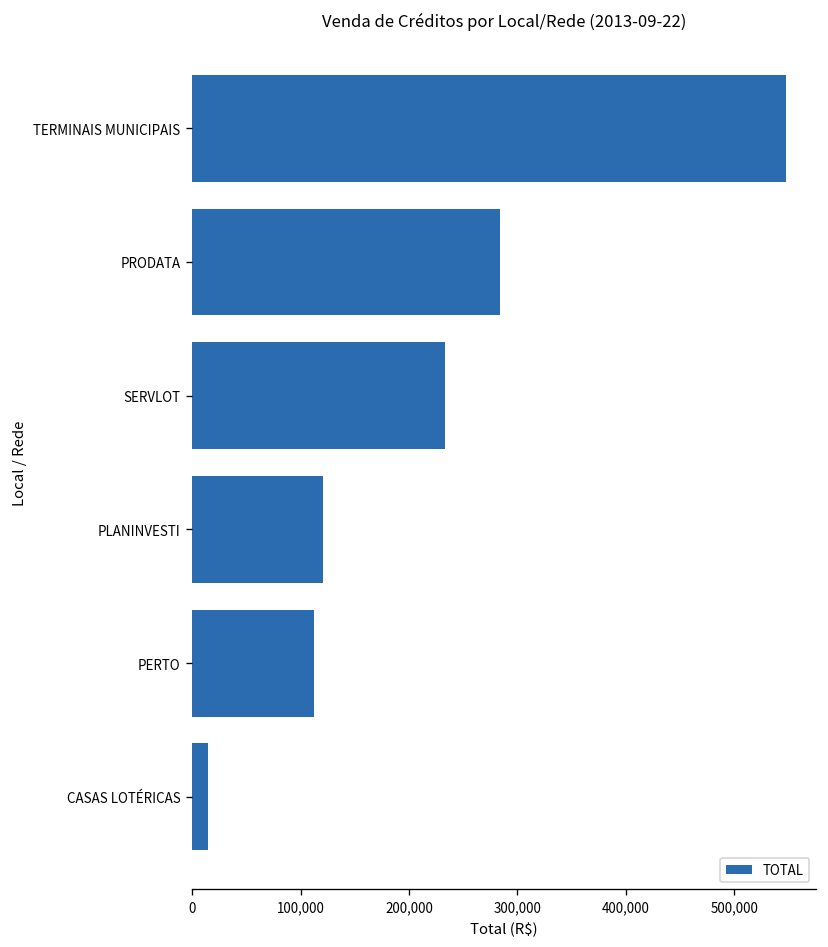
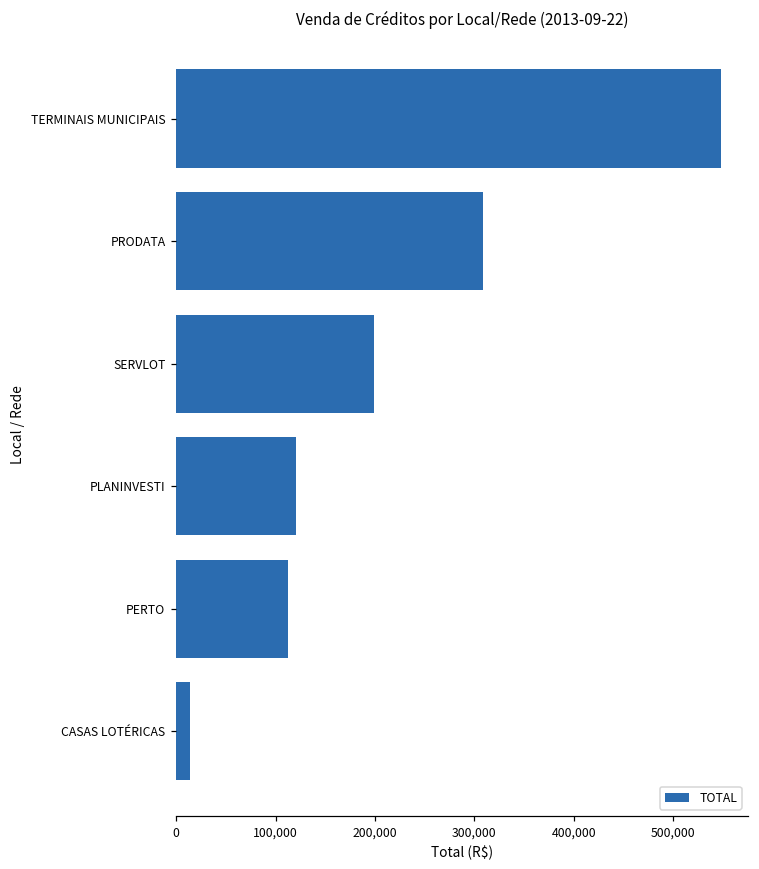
PRODATA: 280,000 -> 310,000
SERVLOT: 230,000 -> 200,000
